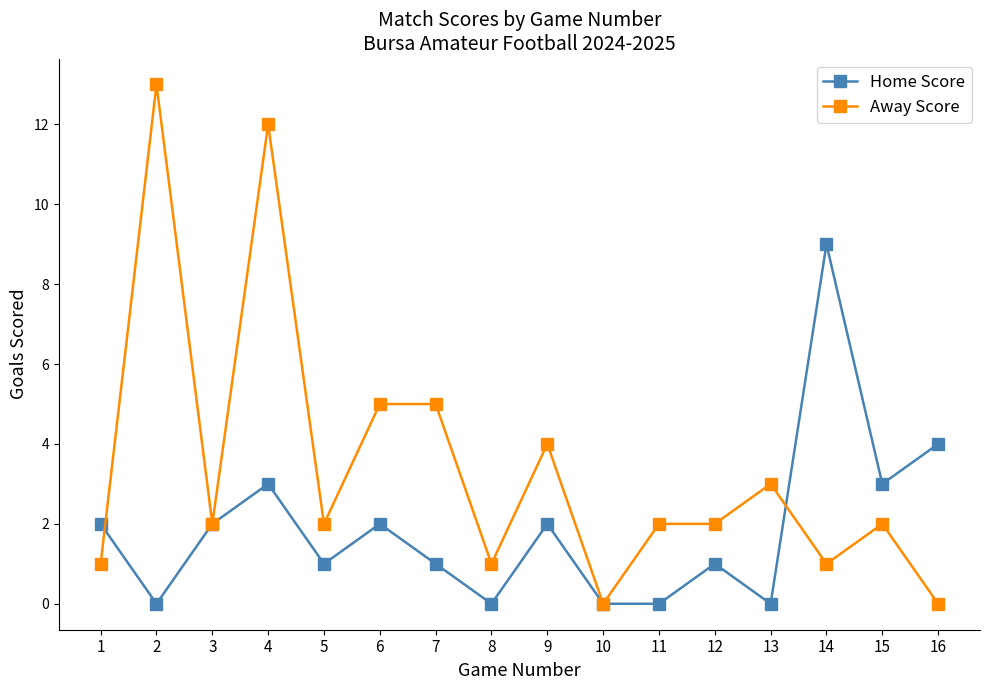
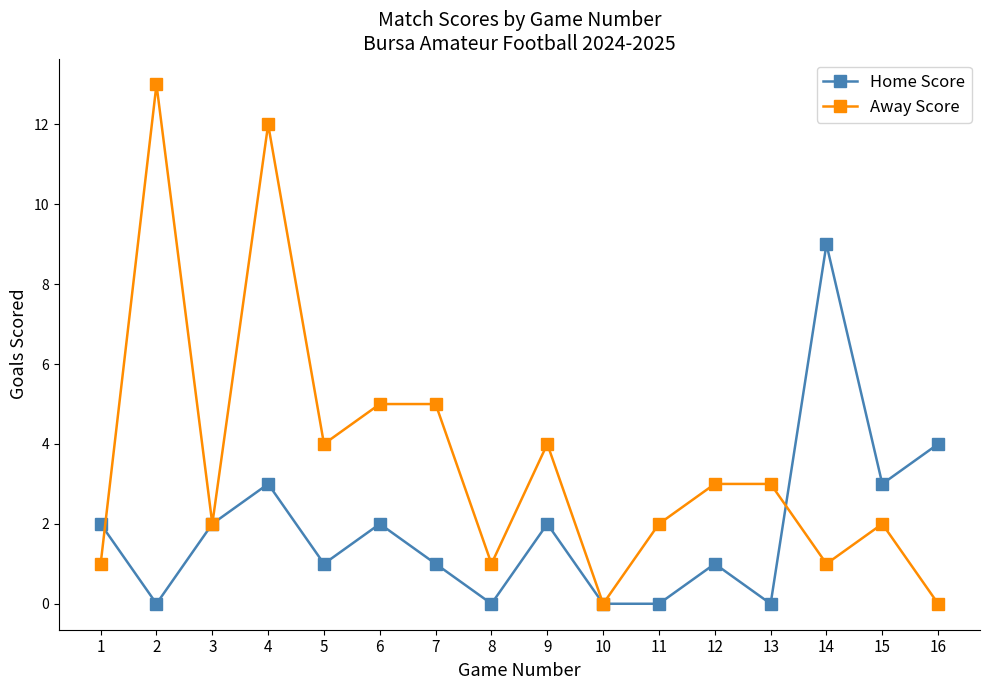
Away Score, 5: 2 -> 4
Away Score, 12: 2 -> 3
